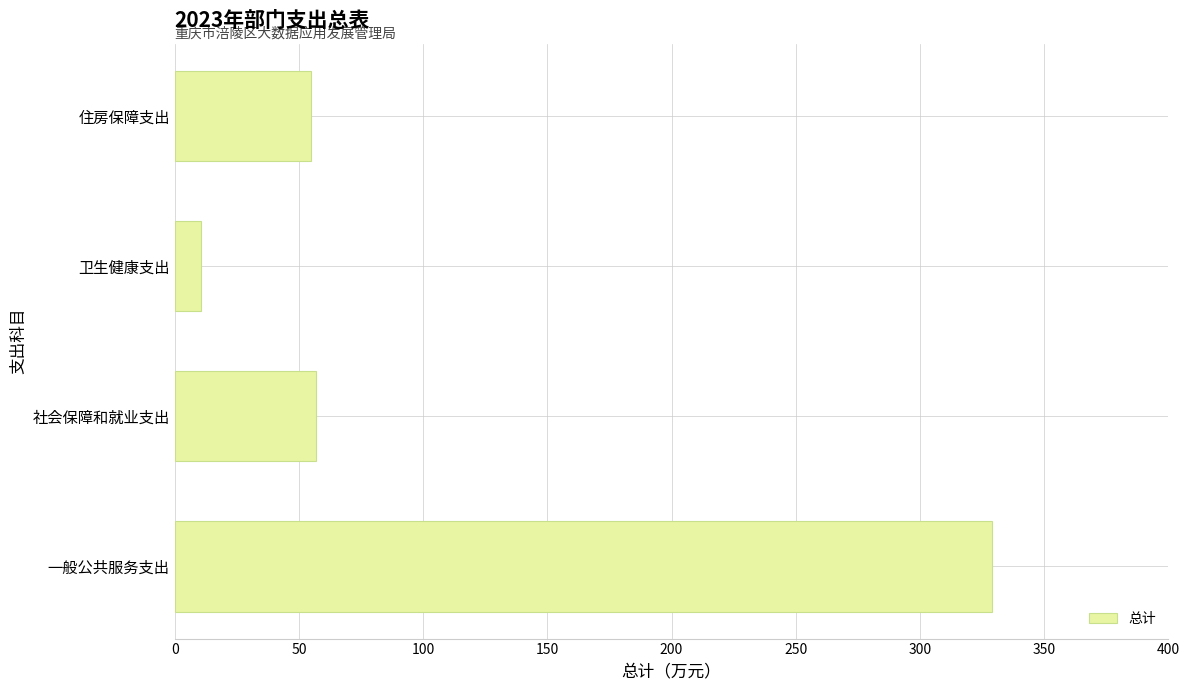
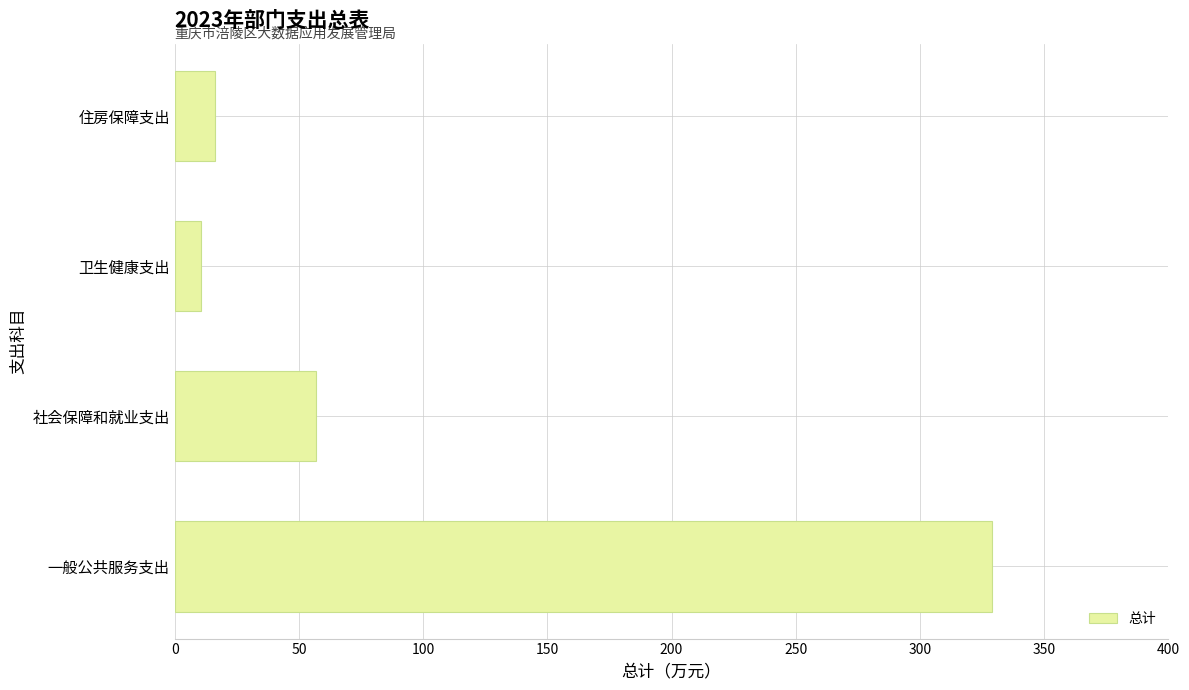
住房保障支出: 55 -> 16
